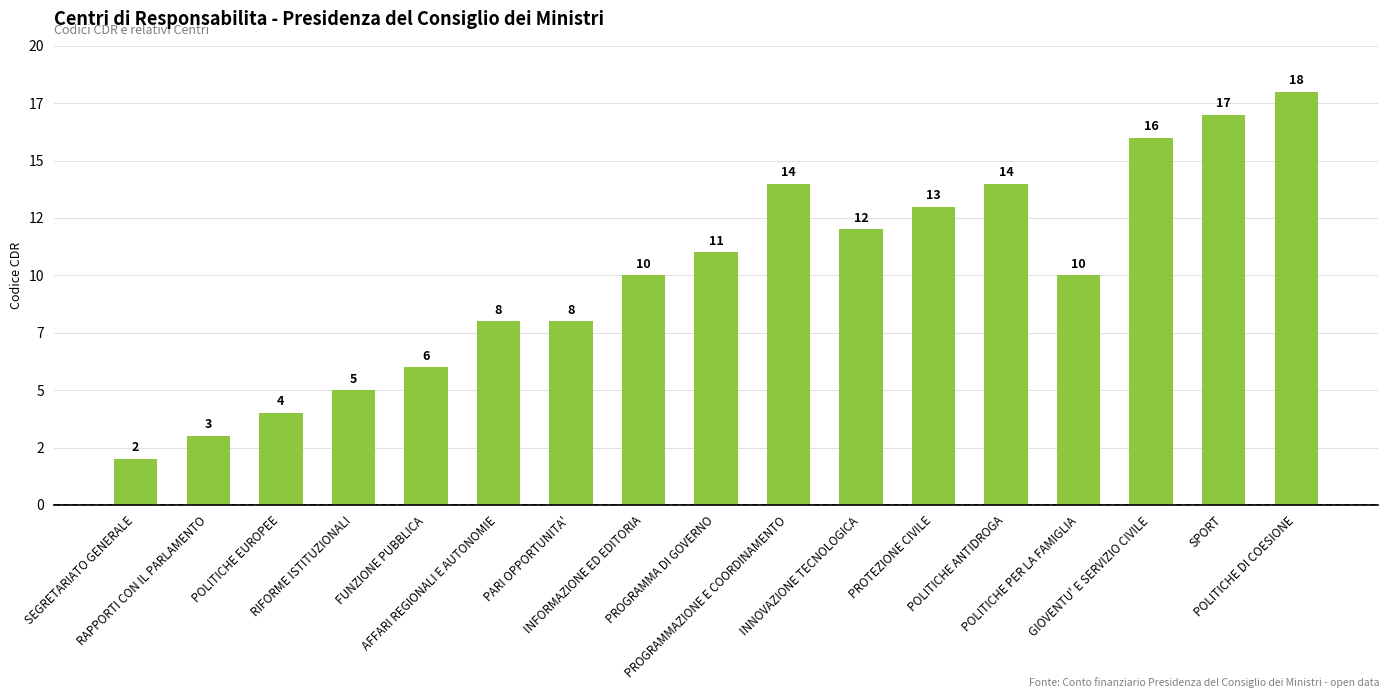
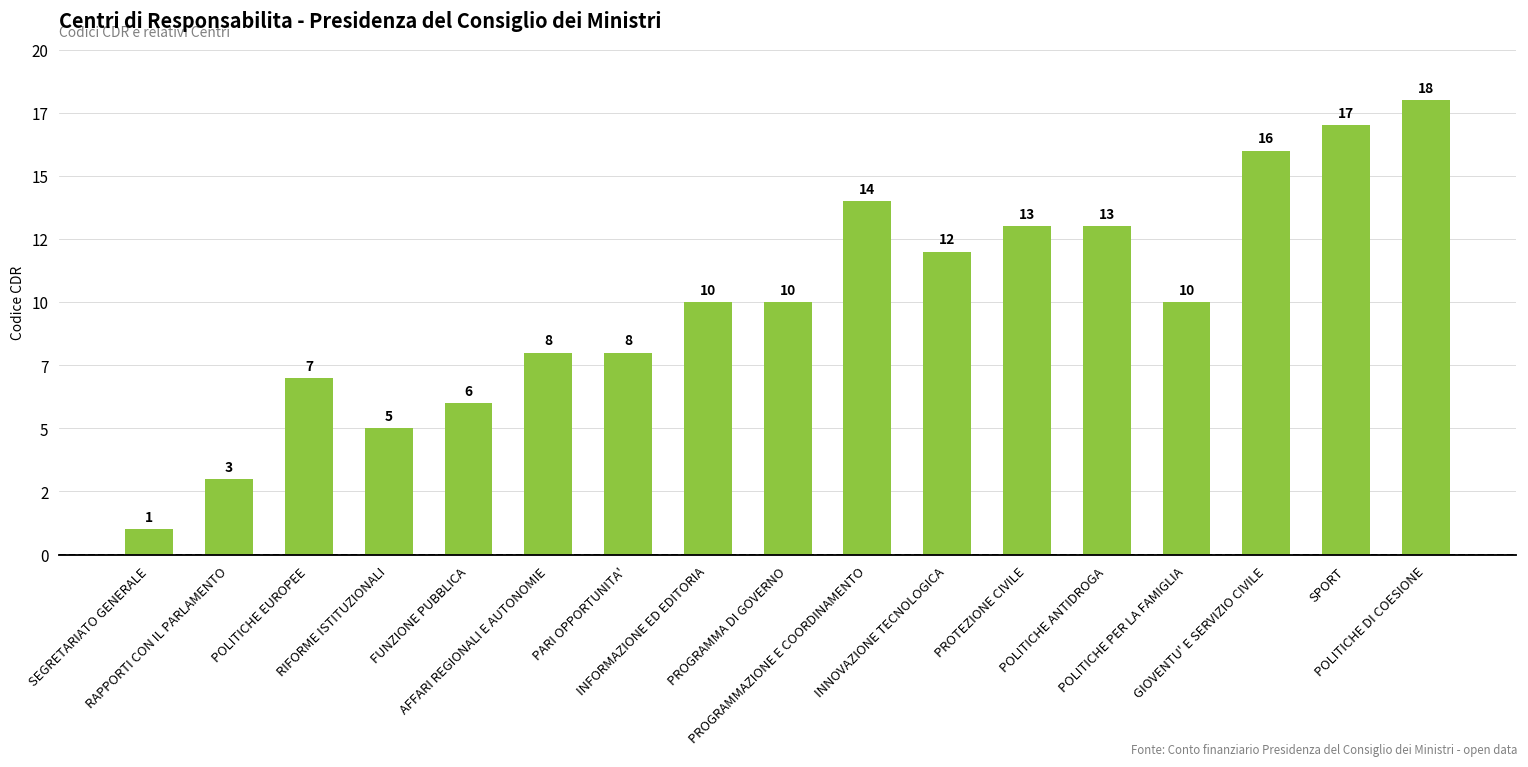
SEGRETARIATO GENERALE: 2 -> 1
POLITICHE EUROPEE: 4 -> 7
PROGRAMMA DI GOVERNO: 11 -> 10
POLITICHE ANTIDROGA: 14 -> 13
